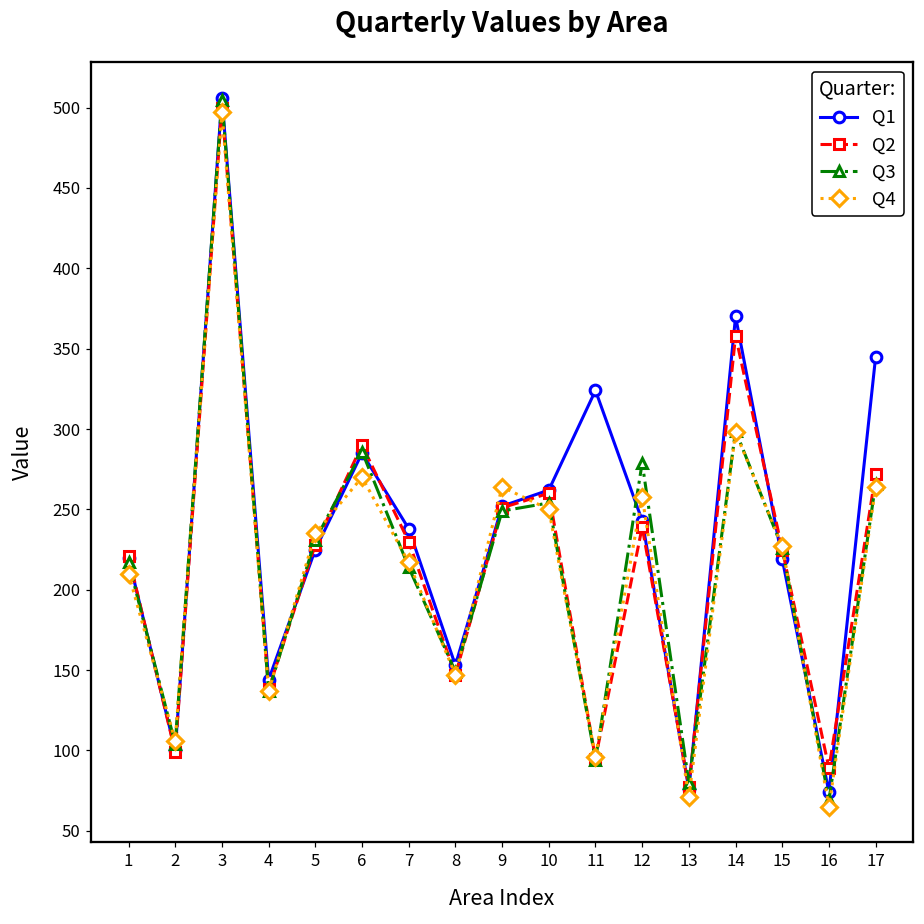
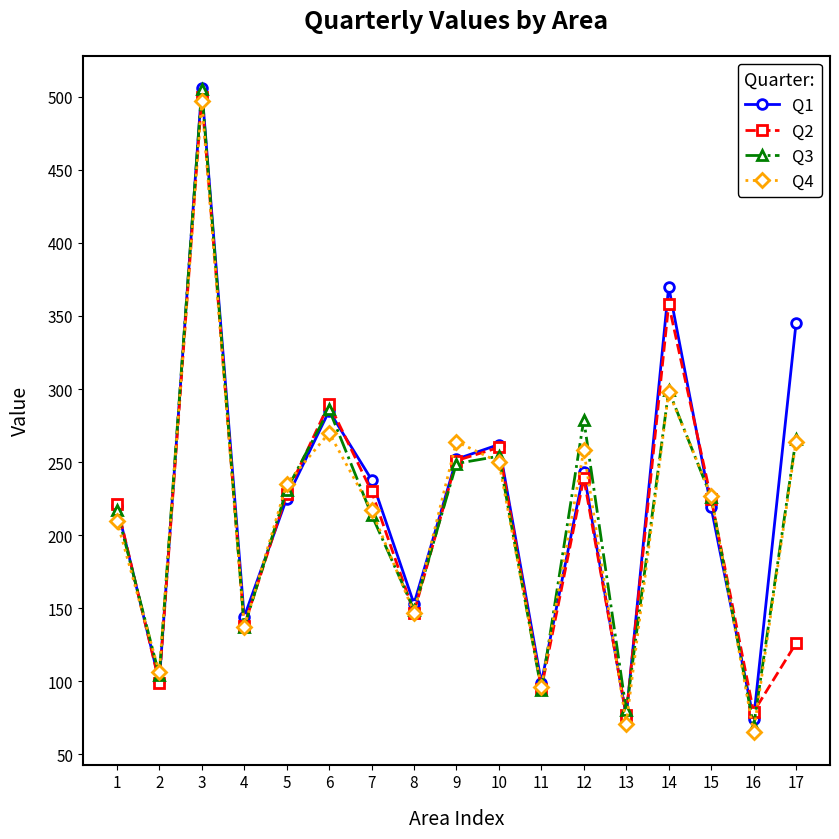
Q1, 11: 324 -> 99
Q2, 16: 89 -> 79
Q2, 17: 272 -> 126
